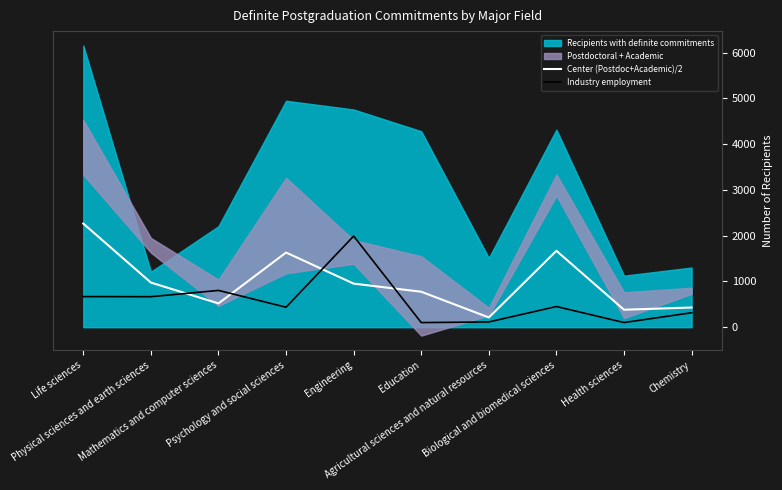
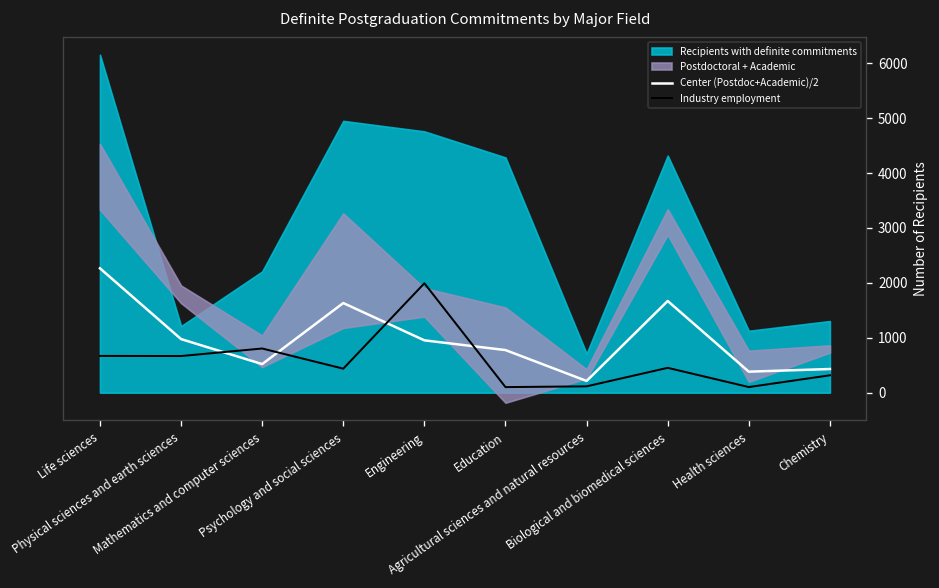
Recipients with definite commitments, Agricultural sciences and natural resources: 1500 -> 700
